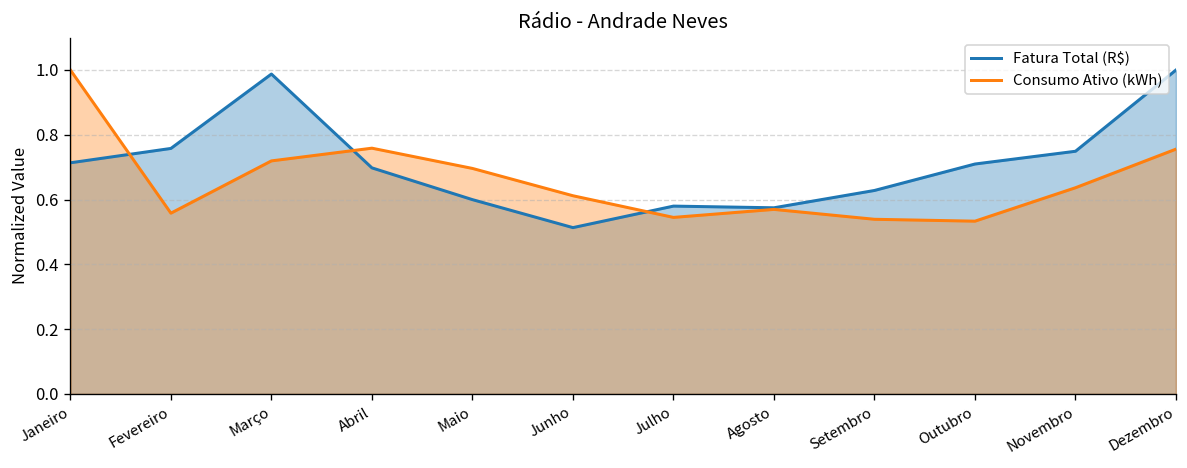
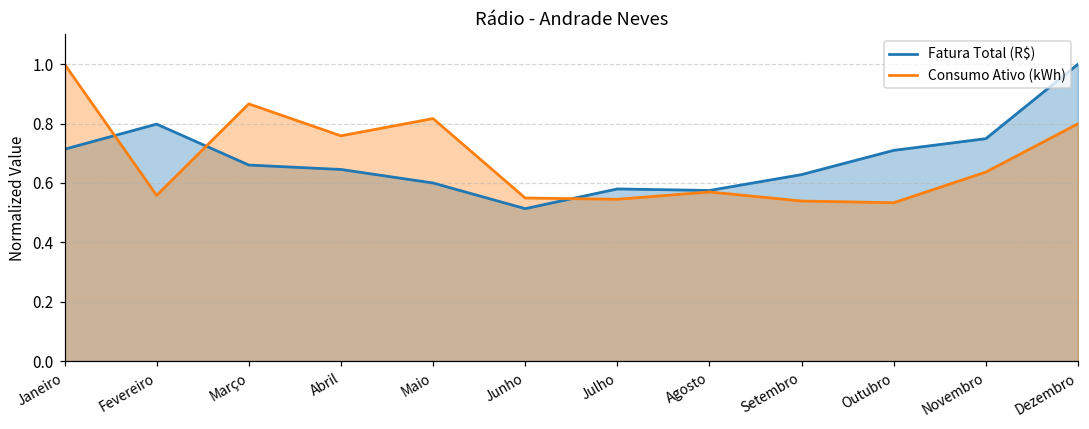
Fatura Total (R$), Fevereiro: 0.76 -> 0.80
Fatura Total (R$), Março: 0.99 -> 0.66
Consumo Ativo (kWh), Março: 0.72 -> 0.87
Fatura Total (R$), Abril: 0.70 -> 0.65
Consumo Ativo (kWh), Maio: 0.70 -> 0.82
Consumo Ativo (kWh), Junho: 0.61 -> 0.55
Consumo Ativo (kWh), Dezembro: 0.76 -> 0.80
